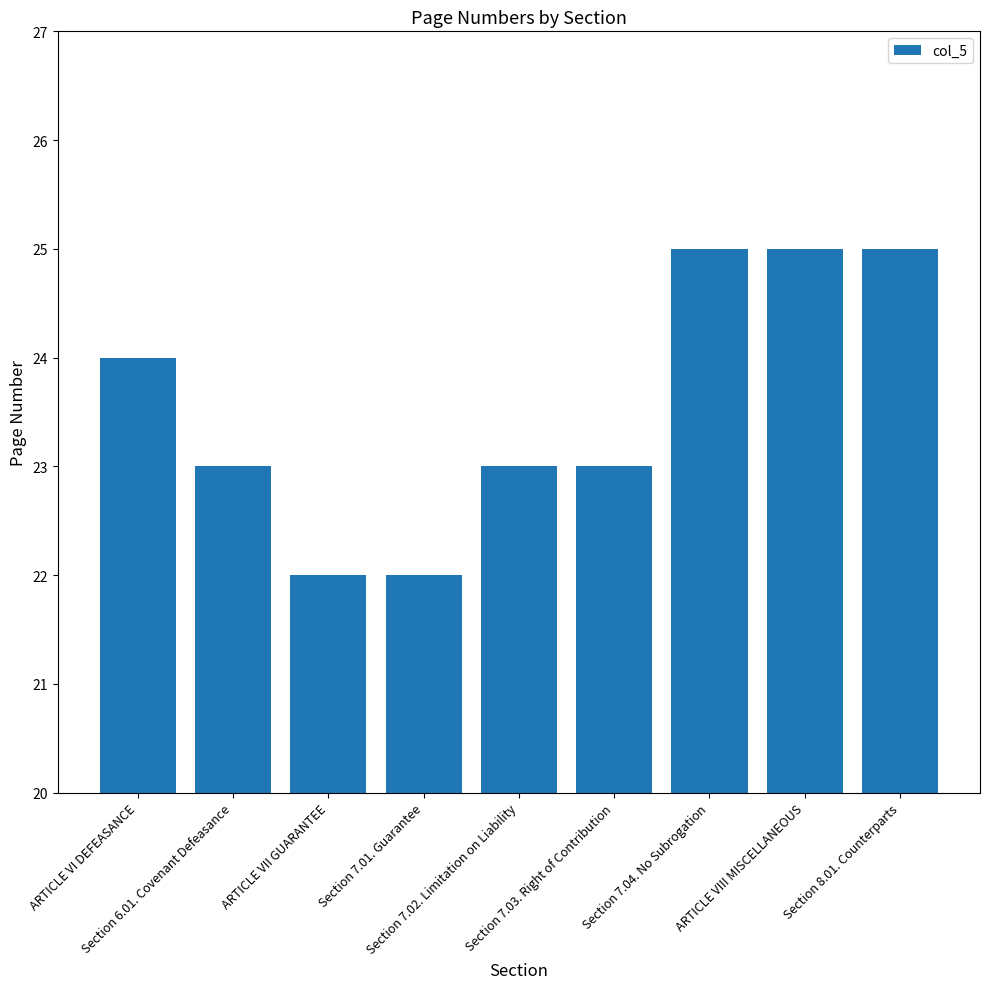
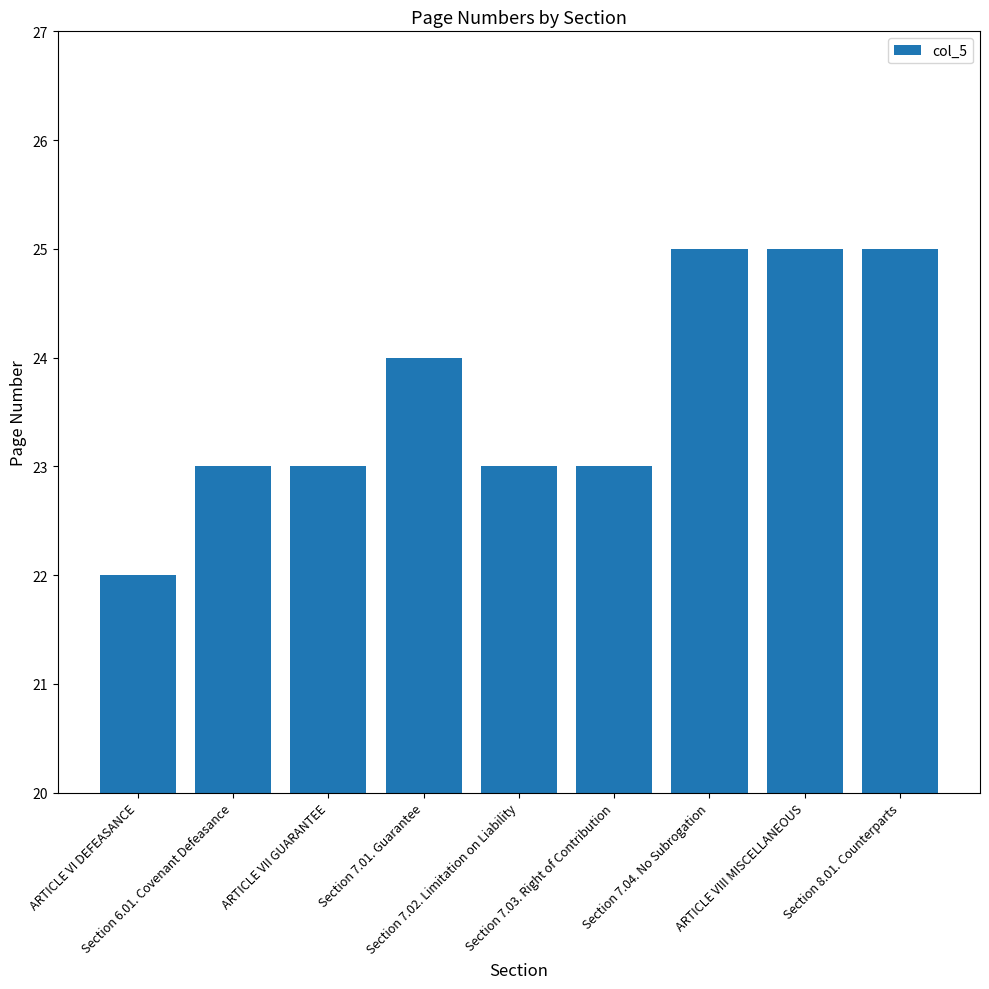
ARTICLE VI DEFEASANCE: 24 -> 22
ARTICLE VII GUARANTEE: 22 -> 23
Section 7.01. Guarantee: 22 -> 24
